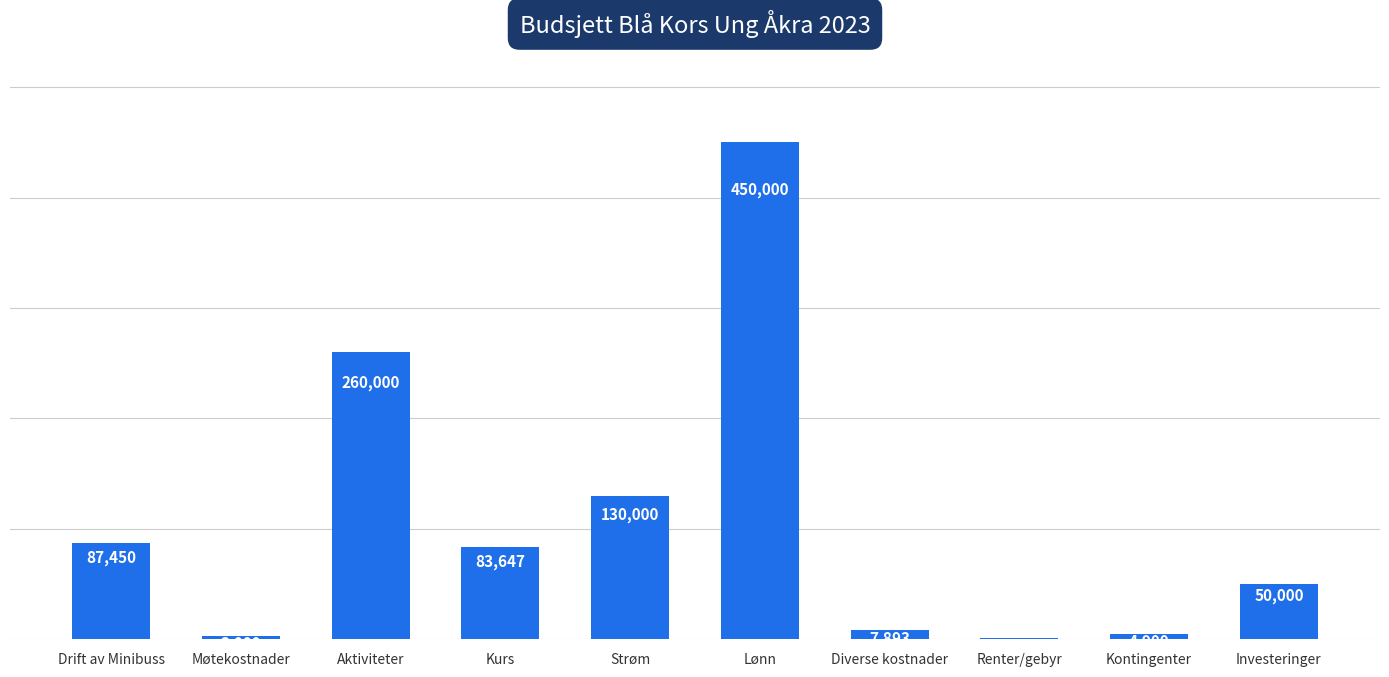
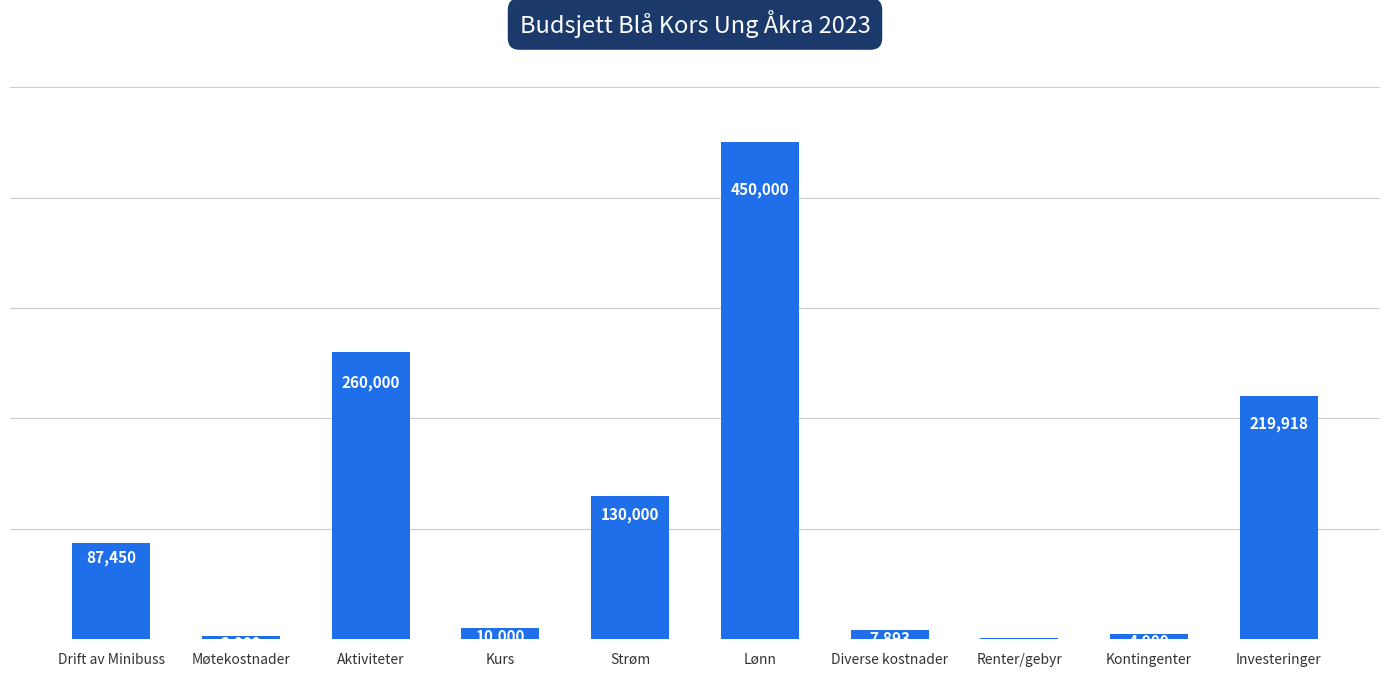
Kurs: 83,647 -> 10,000
Investeringer: 50,000 -> 219,918
